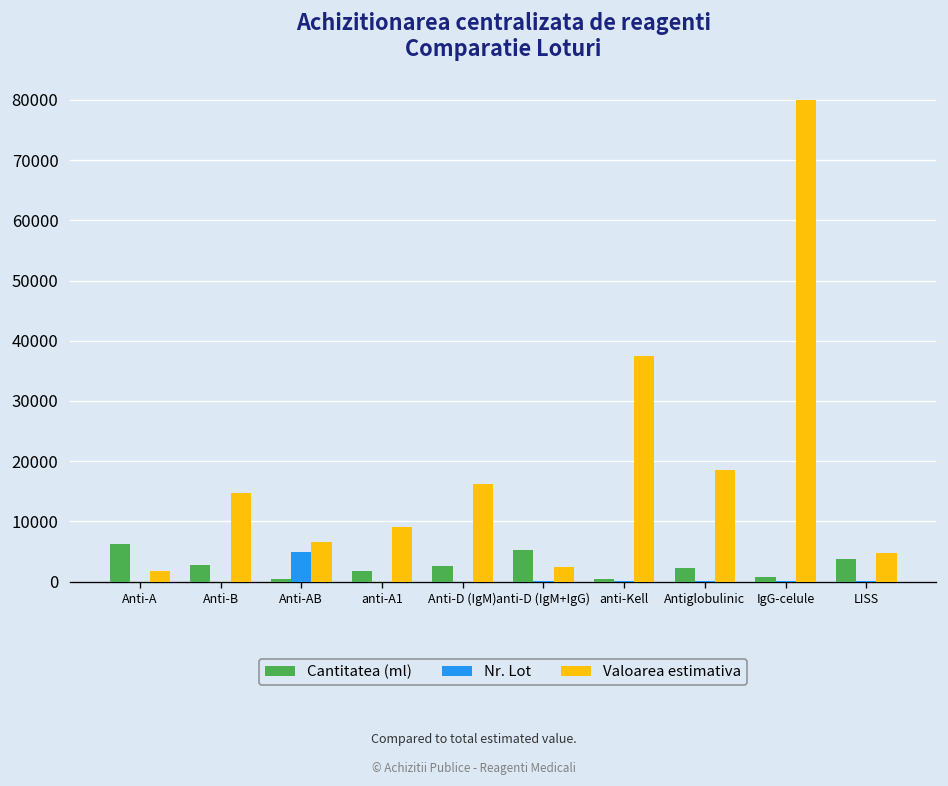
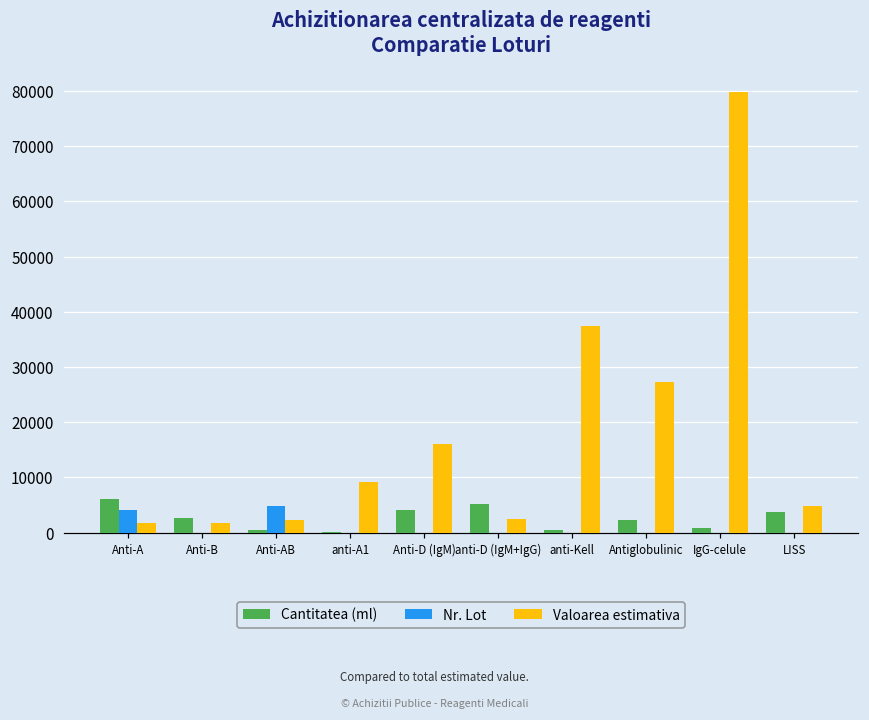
Nr. Lot, Anti-A: 0 -> 4000
Valoarea estimativa, Anti-B: 15000 -> 2000
Valoarea estimativa, Anti-AB: 7000 -> 2000
Cantitatea (ml), anti-A1: 2000 -> 0
Cantitatea (ml), Anti-D (IgM): 3000 -> 4000
Valoarea estimativa, Antiglobulinic: 19000 -> 27000
